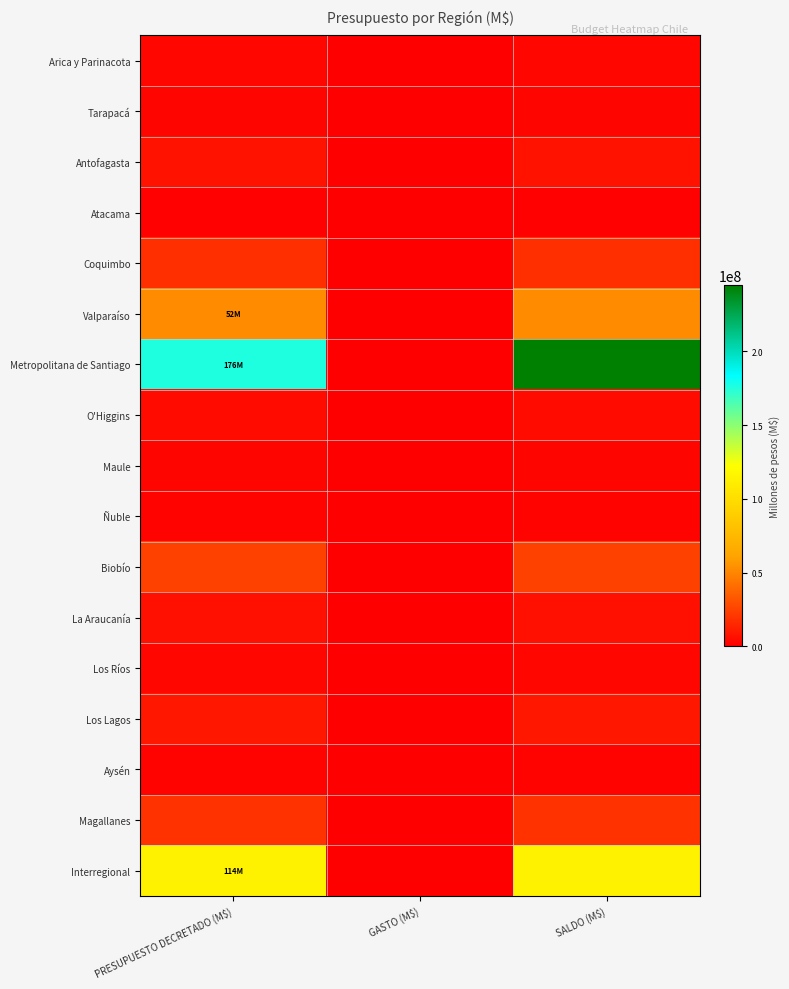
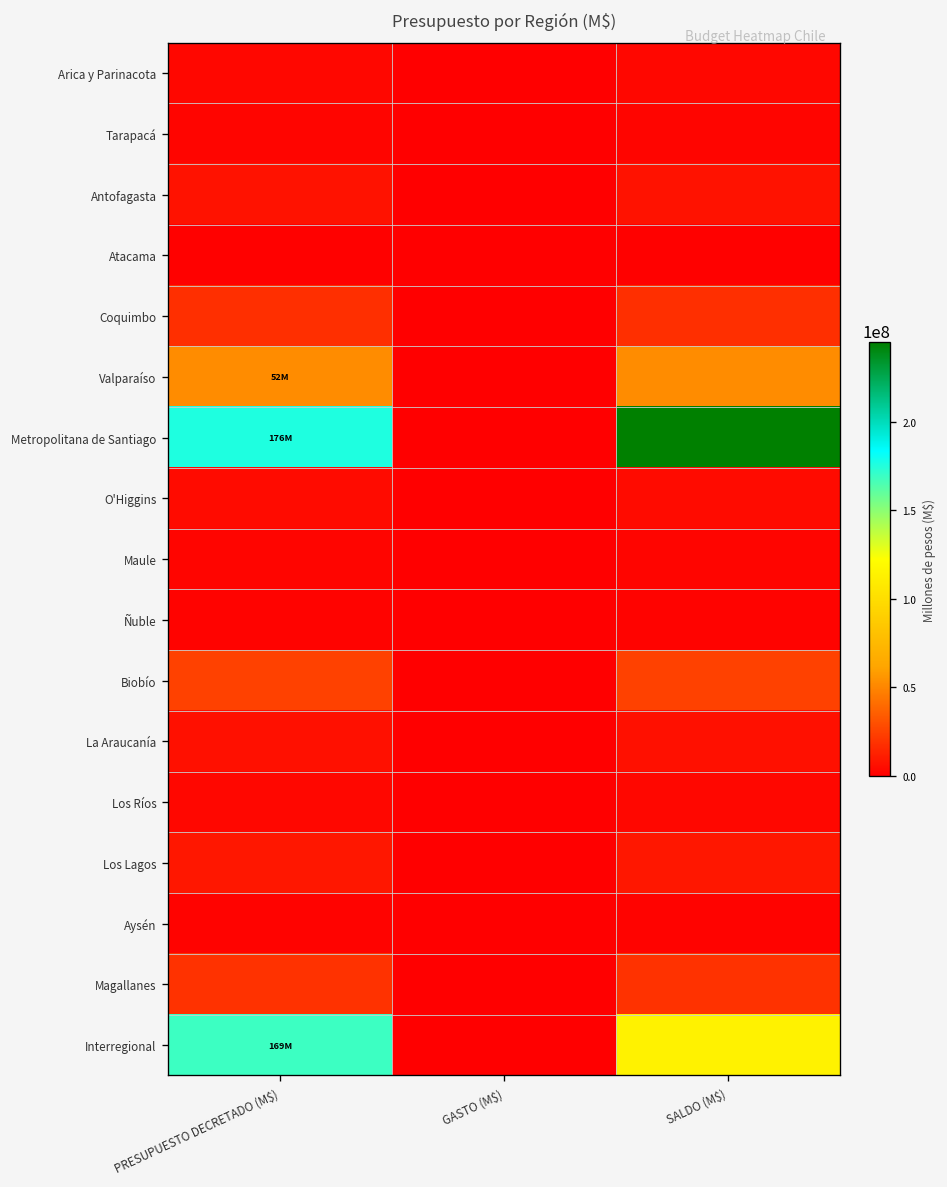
Interregional, PRESUPUESTO DECRETADO (M$): 114M -> 169M
